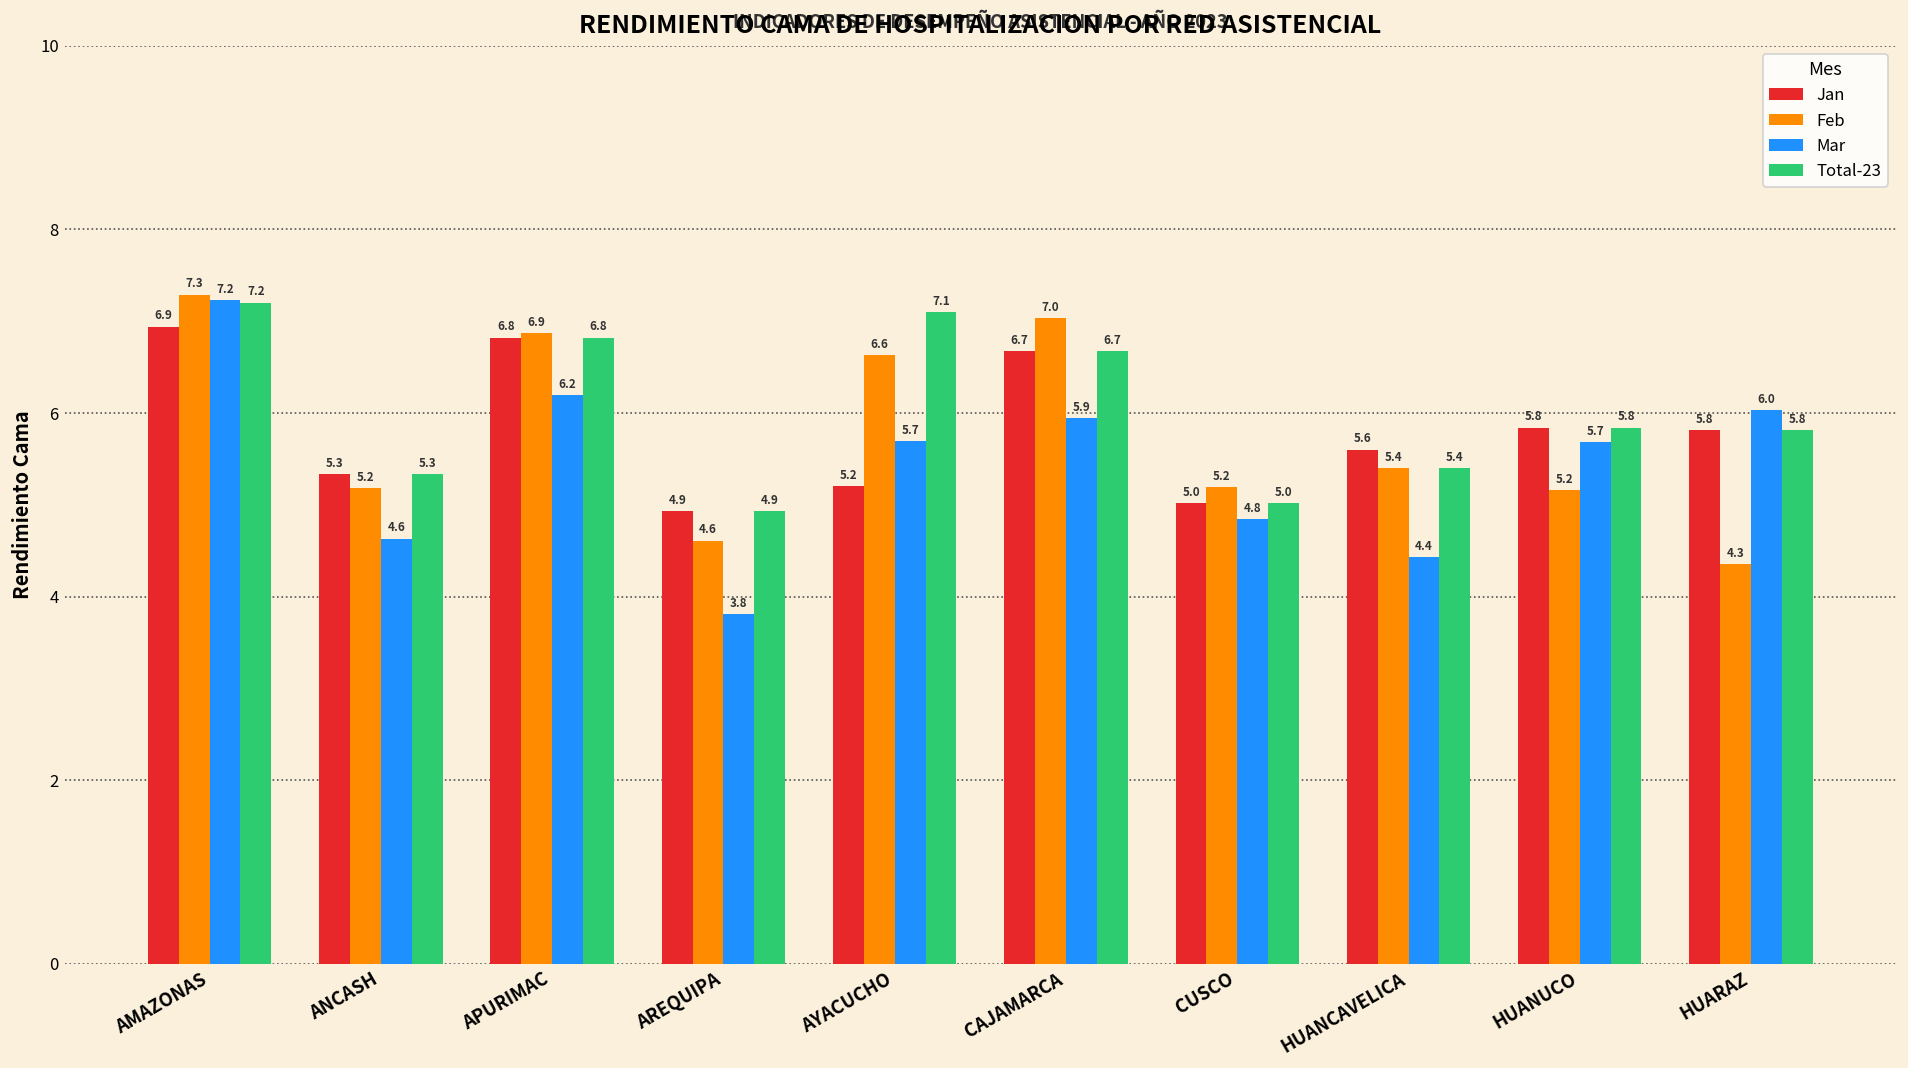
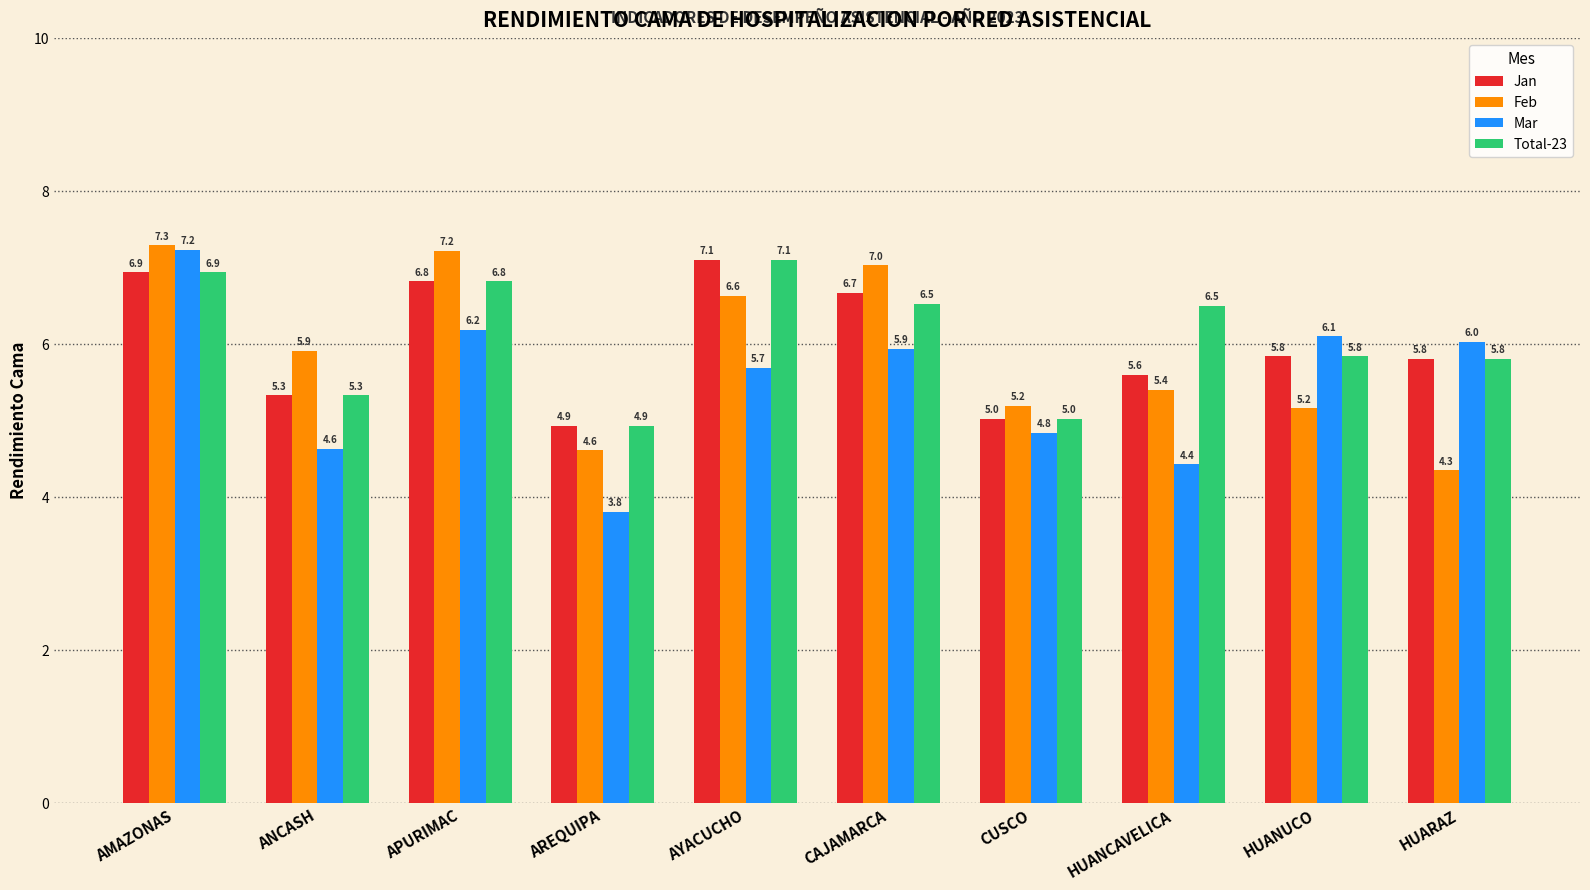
Total-23, AMAZONAS: 7.2 -> 6.9
Feb, ANCASH: 5.2 -> 5.9
Feb, APURIMAC: 6.9 -> 7.2
Jan, AYACUCHO: 5.2 -> 7.1
Total-23, CAJAMARCA: 6.7 -> 6.5
Total-23, HUANCAVELICA: 5.4 -> 6.5
Mar, HUANUCO: 5.7 -> 6.1
